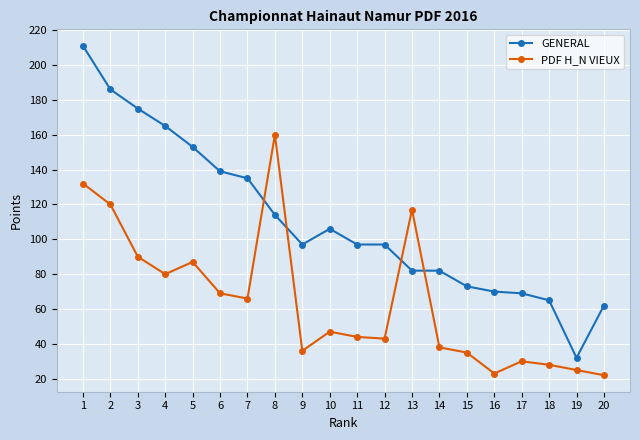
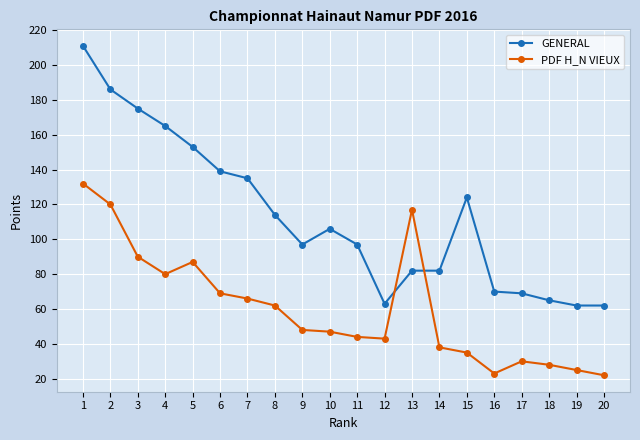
PDF H_N VIEUX, 8: 160 -> 62
PDF H_N VIEUX, 9: 36 -> 48
GENERAL, 12: 97 -> 63
GENERAL, 15: 73 -> 124
GENERAL, 19: 32 -> 62
